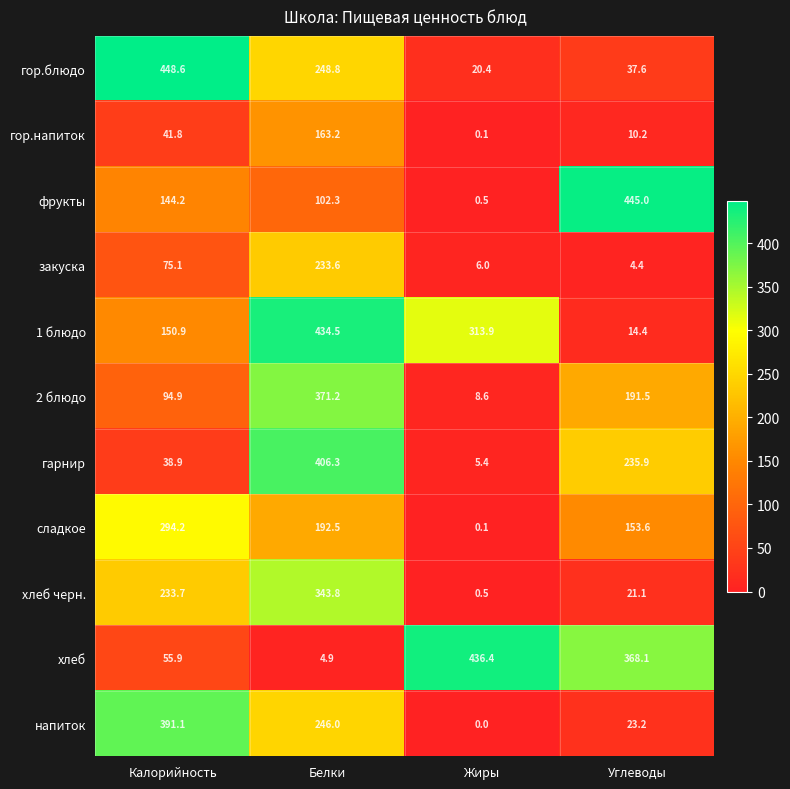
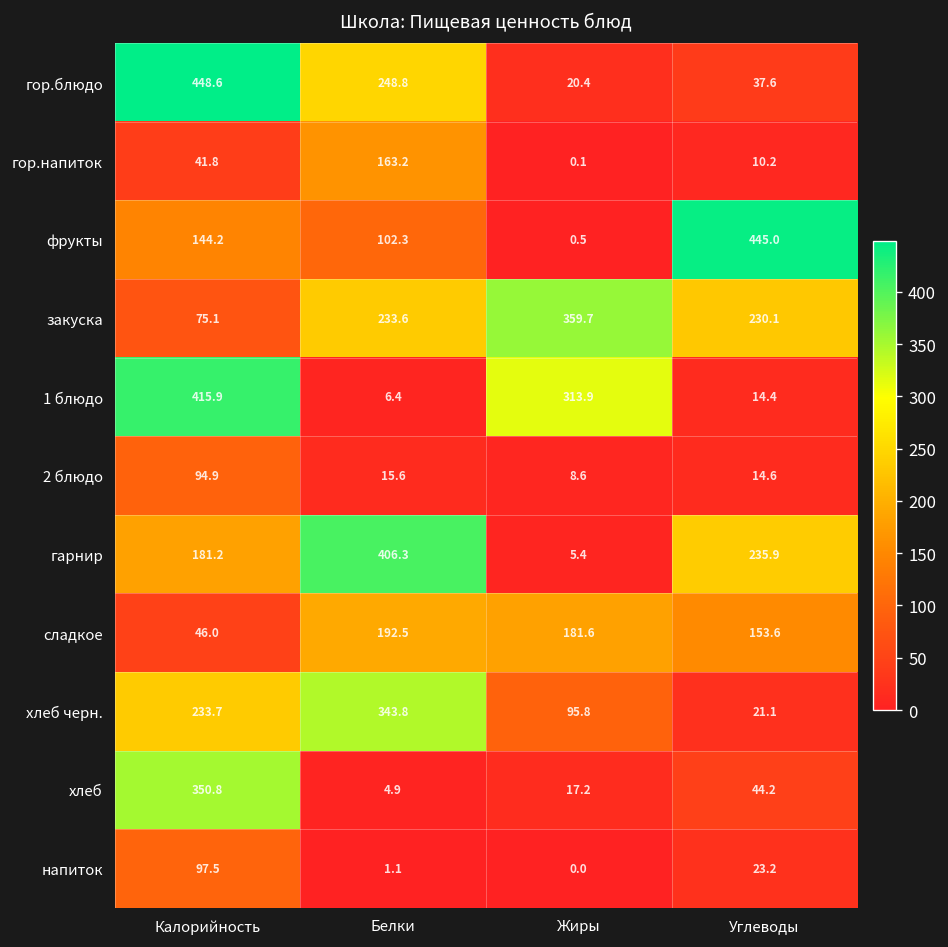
закуска, Жиры: 6.0 -> 359.7
закуска, Углеводы: 4.4 -> 230.1
1 блюдо, Калорийность: 150.9 -> 415.9
1 блюдо, Белки: 434.5 -> 6.4
2 блюдо, Белки: 371.2 -> 15.6
2 блюдо, Углеводы: 191.5 -> 14.6
гарнир, Калорийность: 38.9 -> 181.2
сладкое, Калорийность: 294.2 -> 46.0
сладкое, Жиры: 0.1 -> 181.6
хлеб черн., Жиры: 0.5 -> 95.8
хлеб, Калорийность: 55.9 -> 350.8
хлеб, Жиры: 436.4 -> 17.2
хлеб, Углеводы: 368.1 -> 44.2
напиток, Калорийность: 391.1 -> 97.5
напиток, Белки: 246.0 -> 1.1
